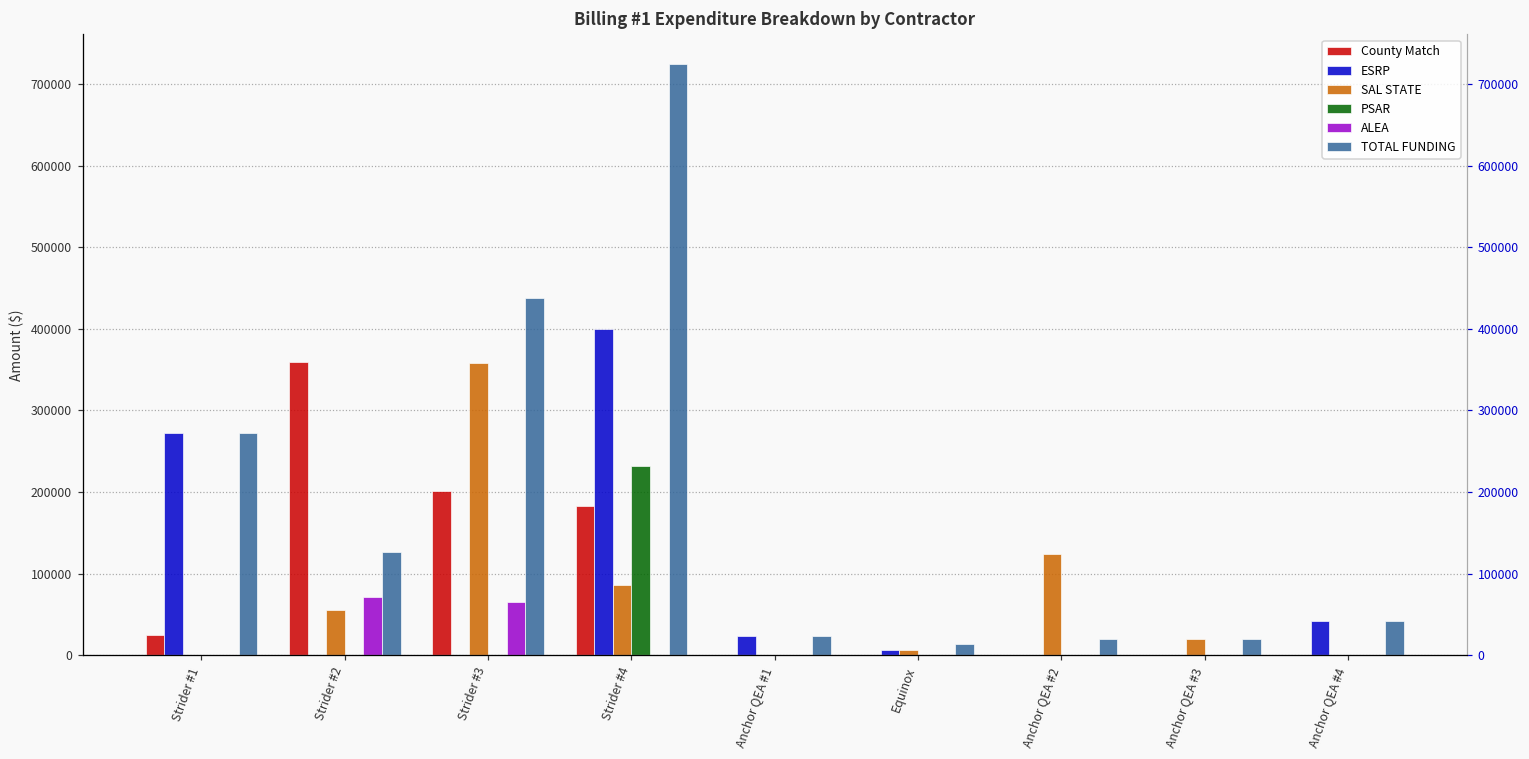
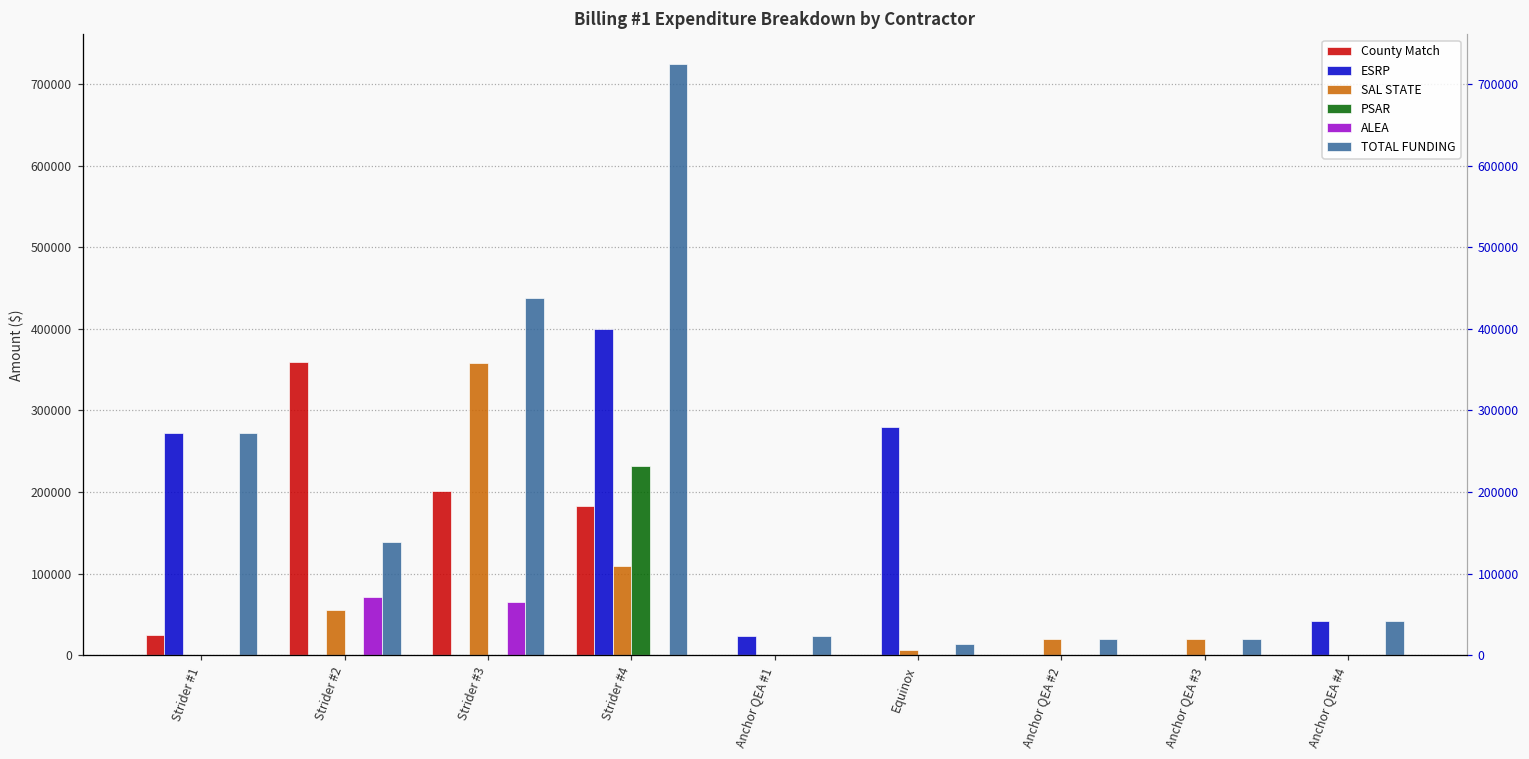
TOTAL FUNDING, Strider #2: 130000 -> 140000
SAL STATE, Strider #4: 90000 -> 110000
ESRP, Equinox: 10000 -> 280000
SAL STATE, Anchor QEA #2: 120000 -> 20000
